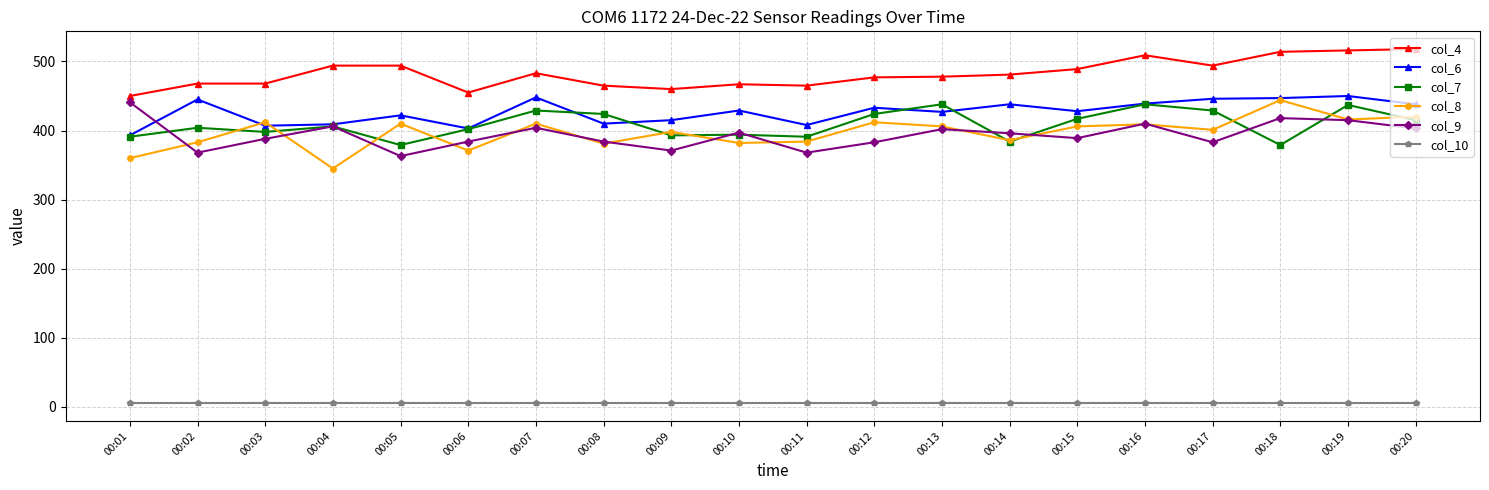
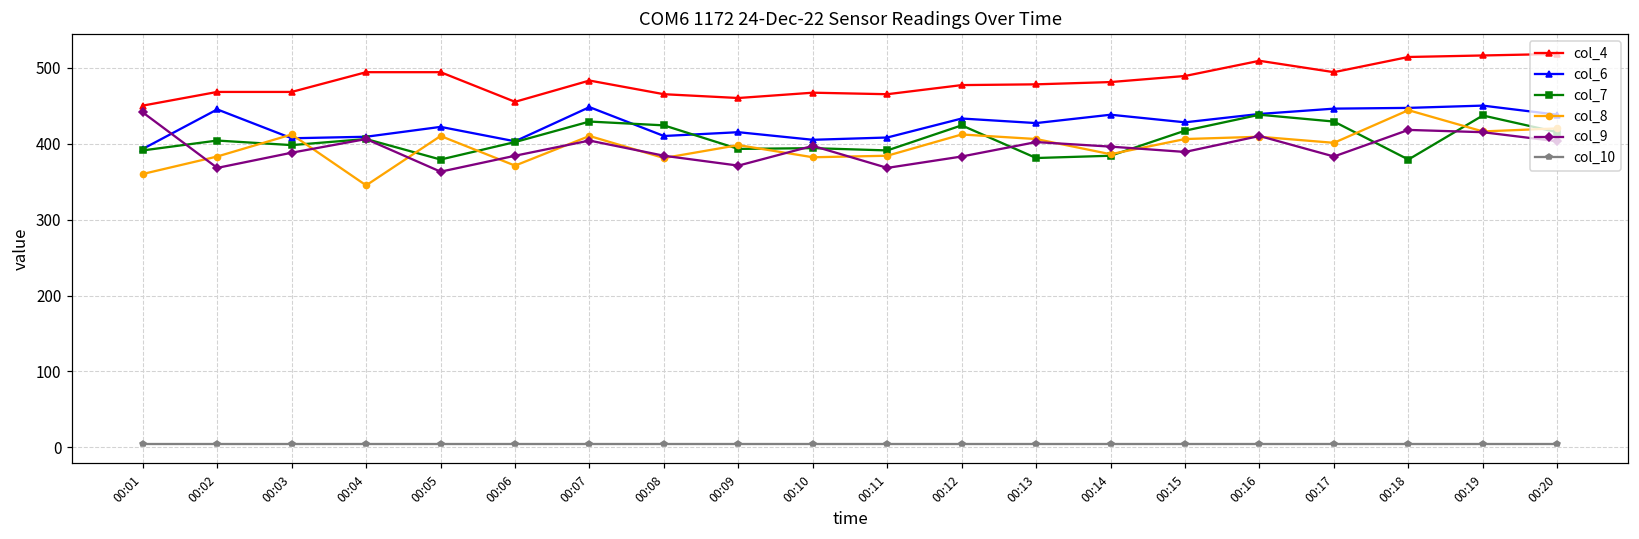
col_6, 00:10: 430 -> 410
col_7, 00:13: 440 -> 380
